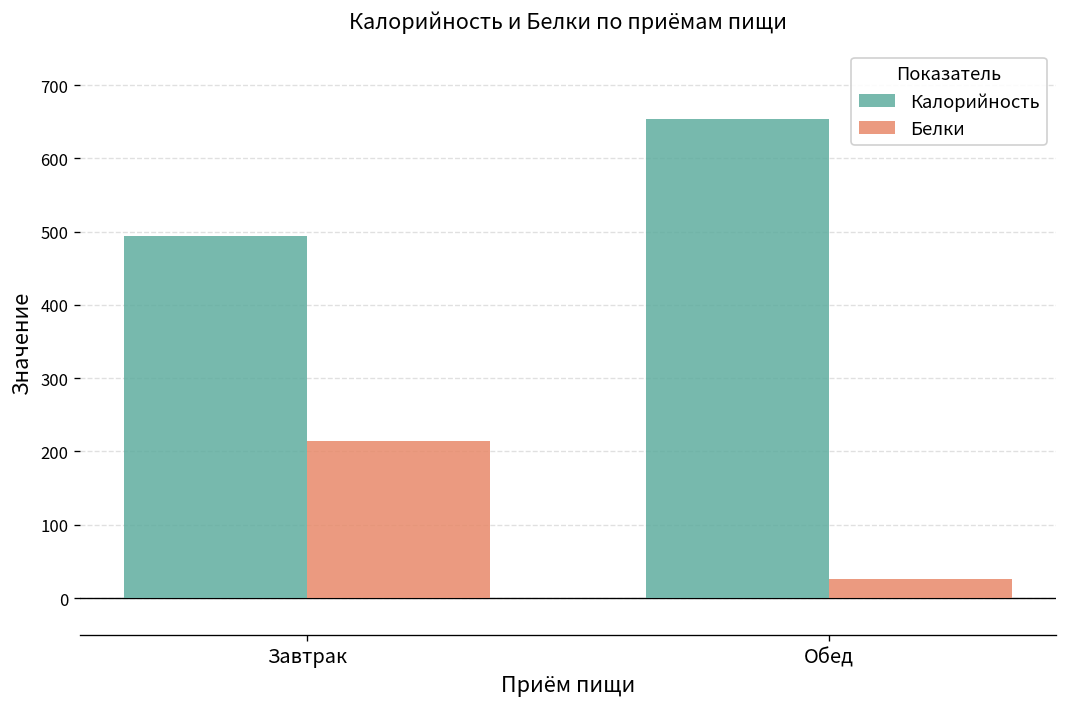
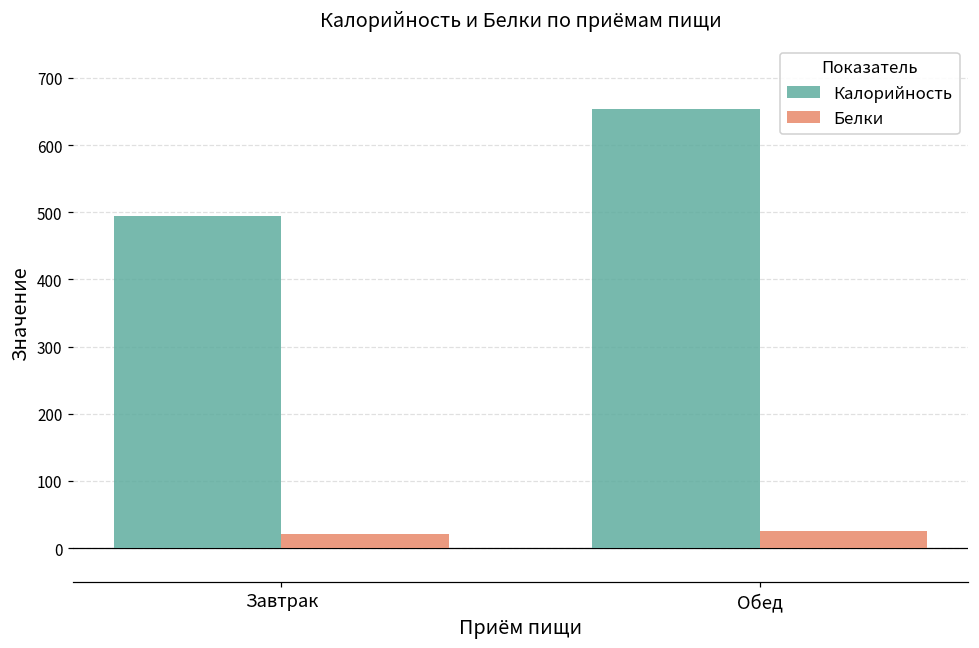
Белки, Завтрак: 210 -> 20
